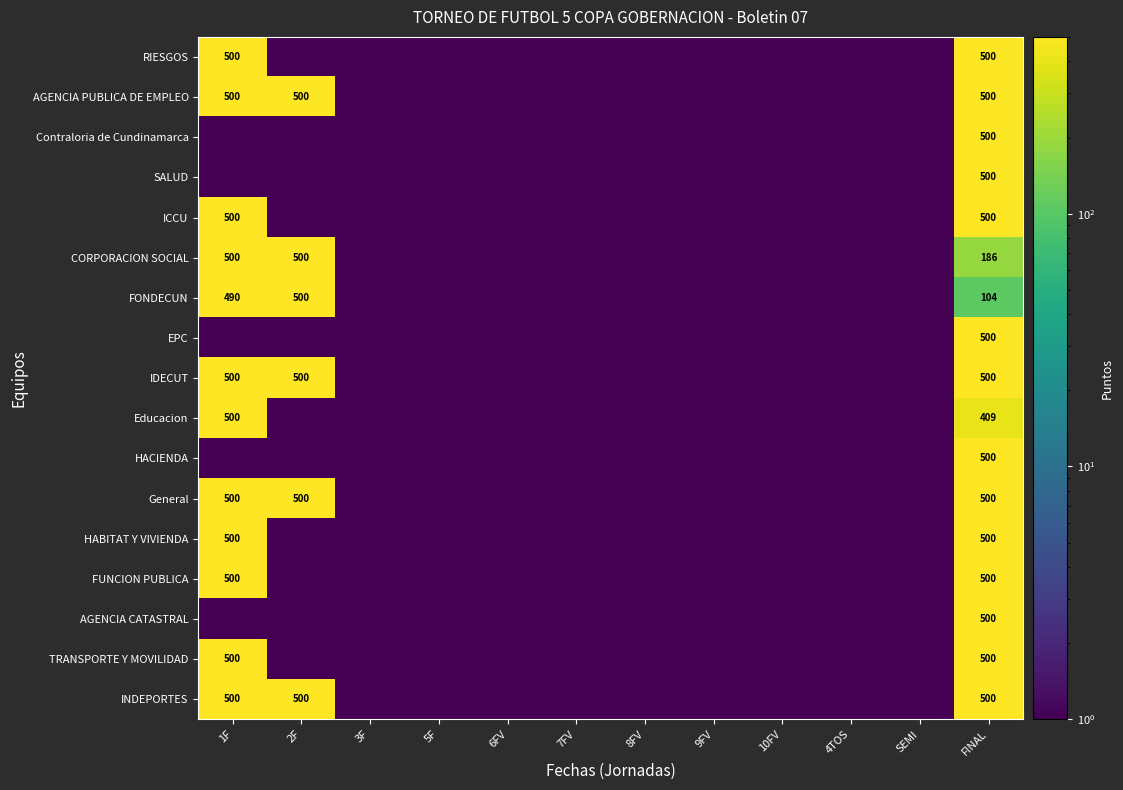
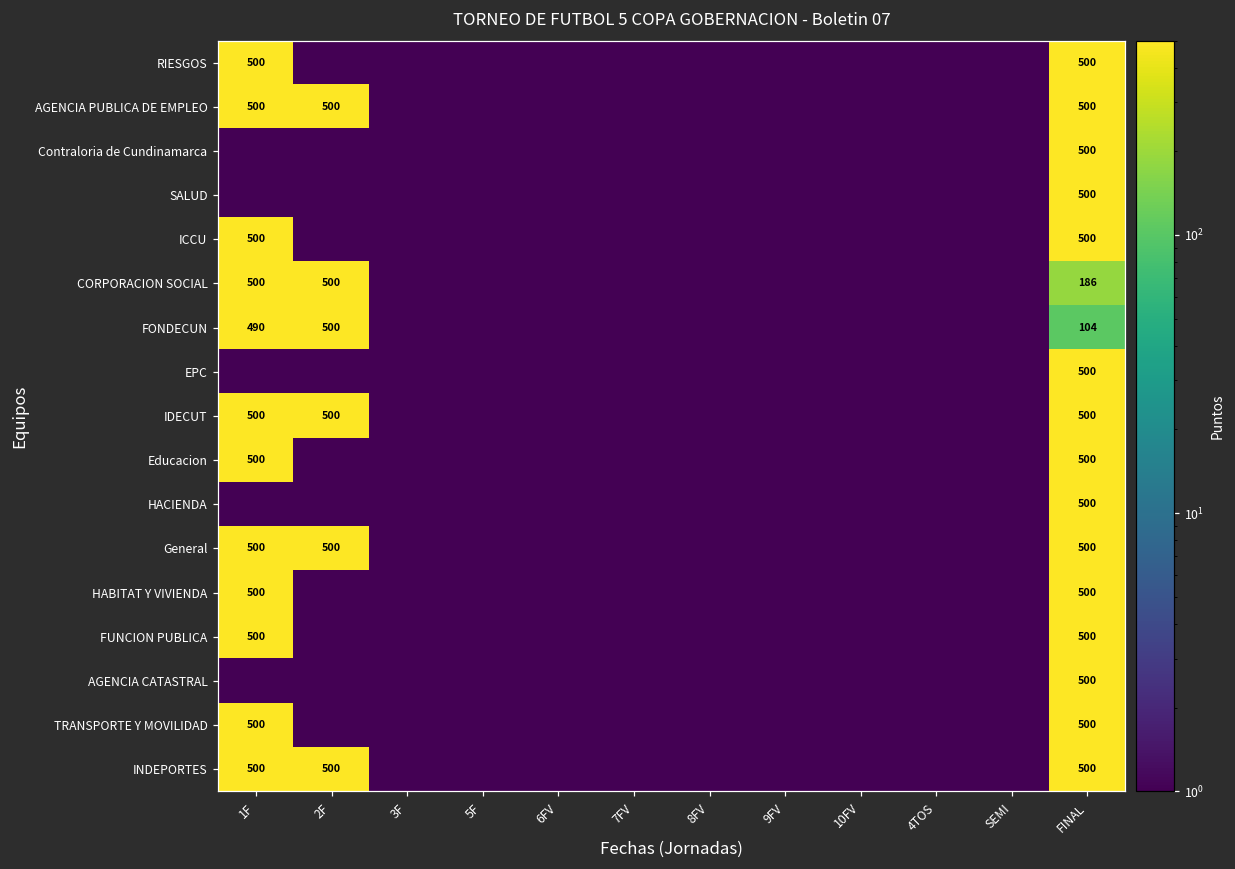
Educacion, FINAL: 409 -> 500
